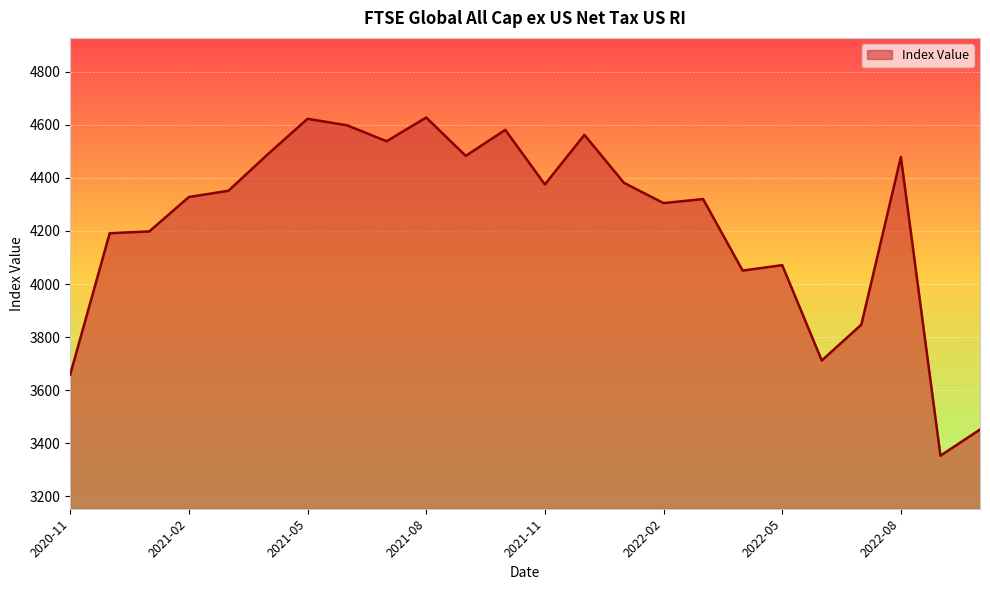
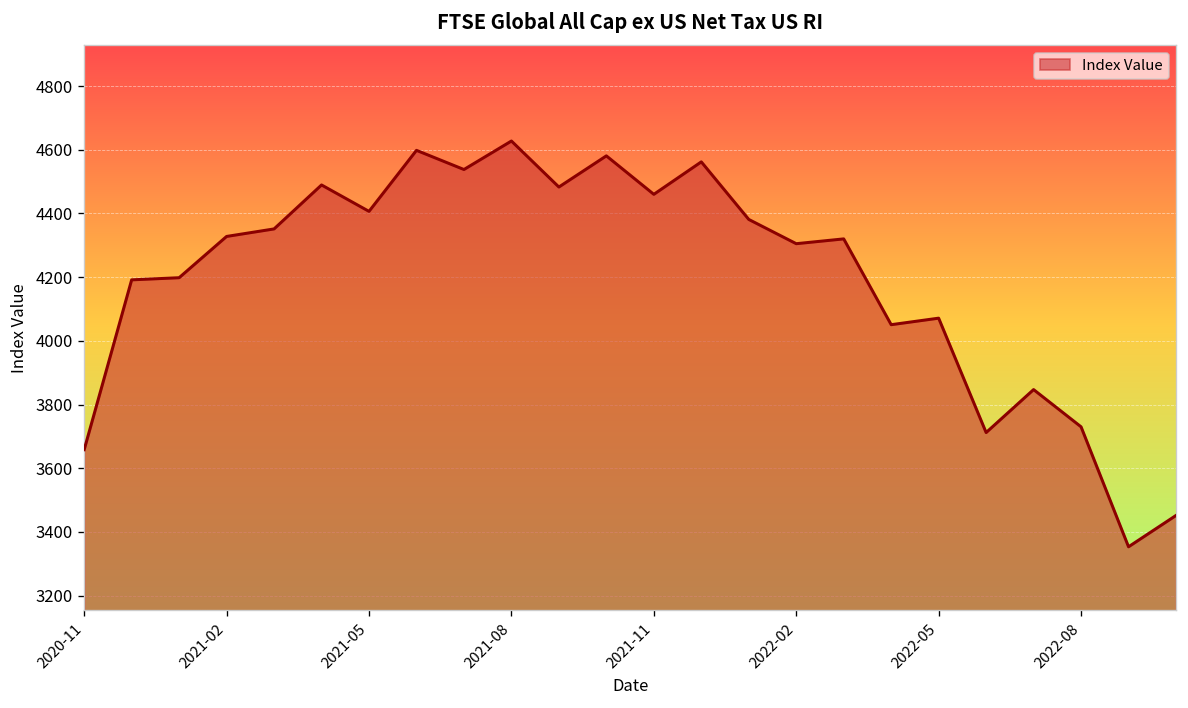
2021-05: 4620 -> 4410
2021-11: 4380 -> 4460
2022-08: 4480 -> 3730
